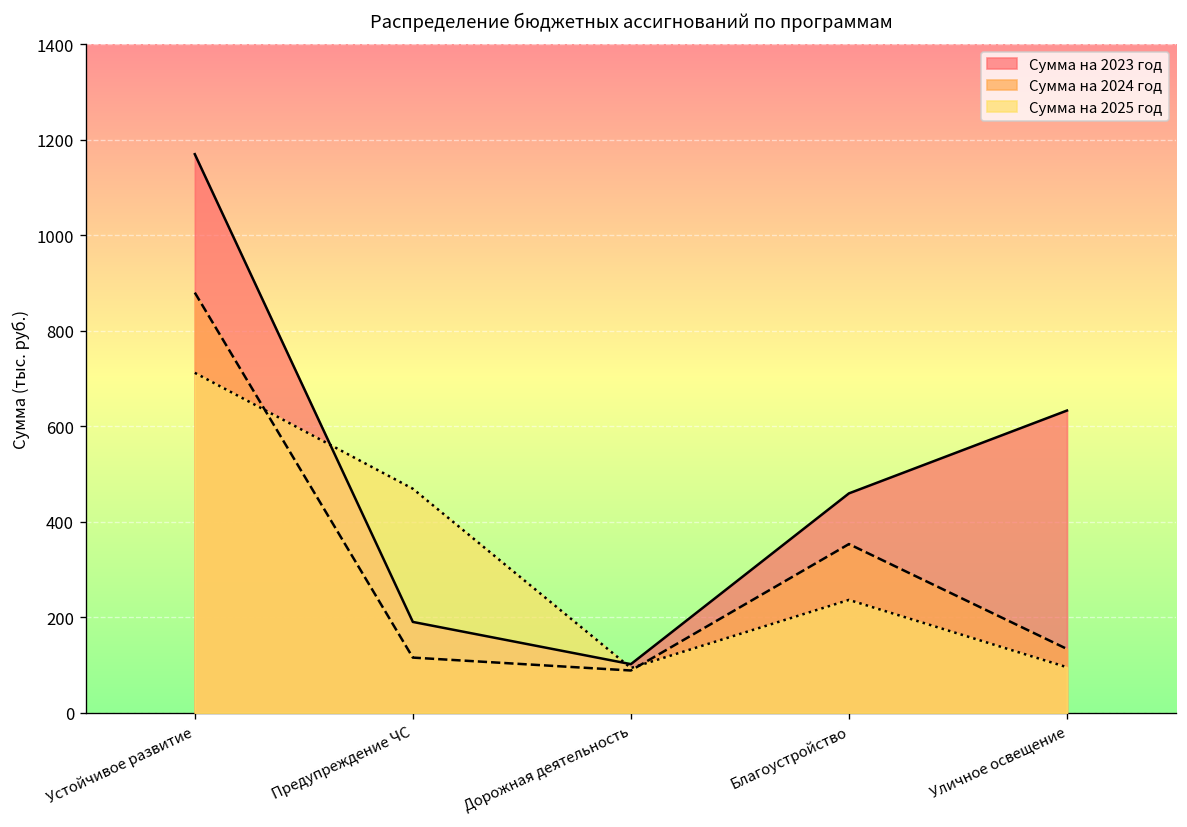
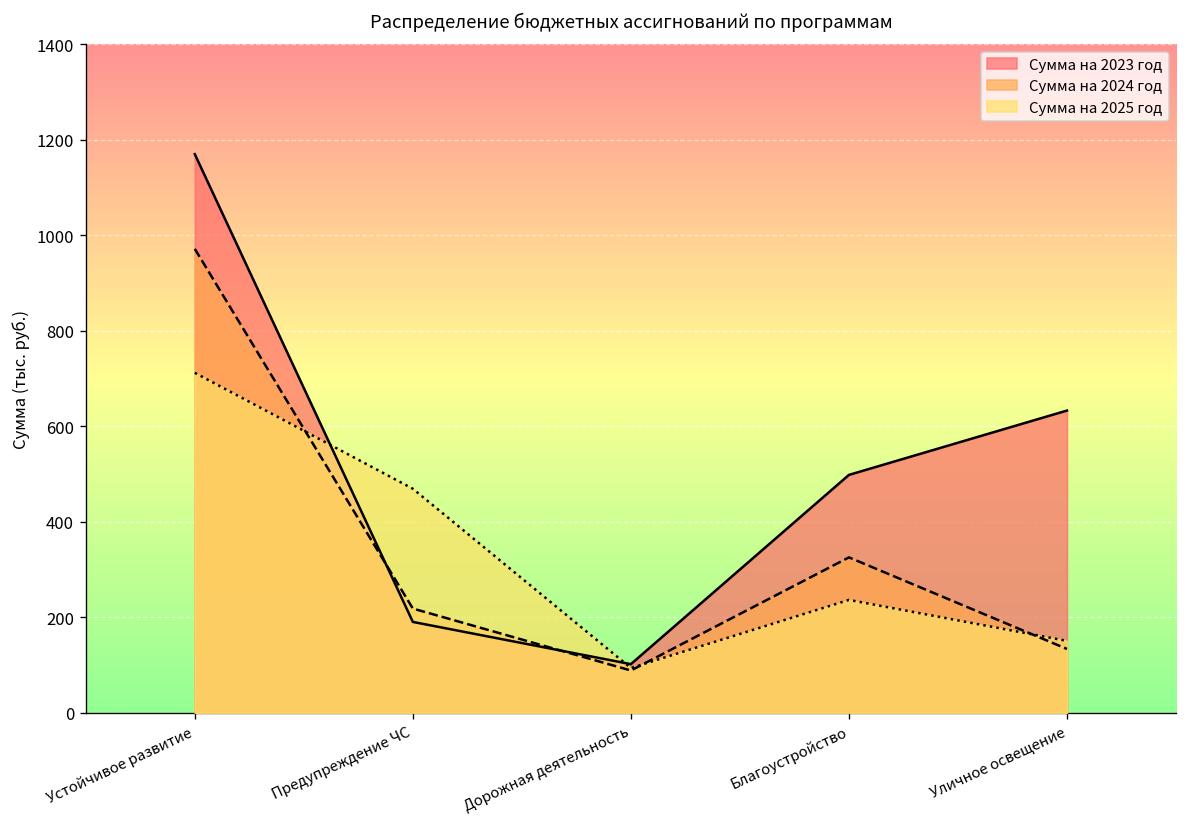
Сумма на 2024 год, Устойчивое развитие: 880 -> 970
Сумма на 2024 год, Предупреждение ЧС: 120 -> 220
Сумма на 2023 год, Благоустройство: 460 -> 500
Сумма на 2024 год, Благоустройство: 350 -> 330
Сумма на 2025 год, Уличное освещение: 100 -> 150
